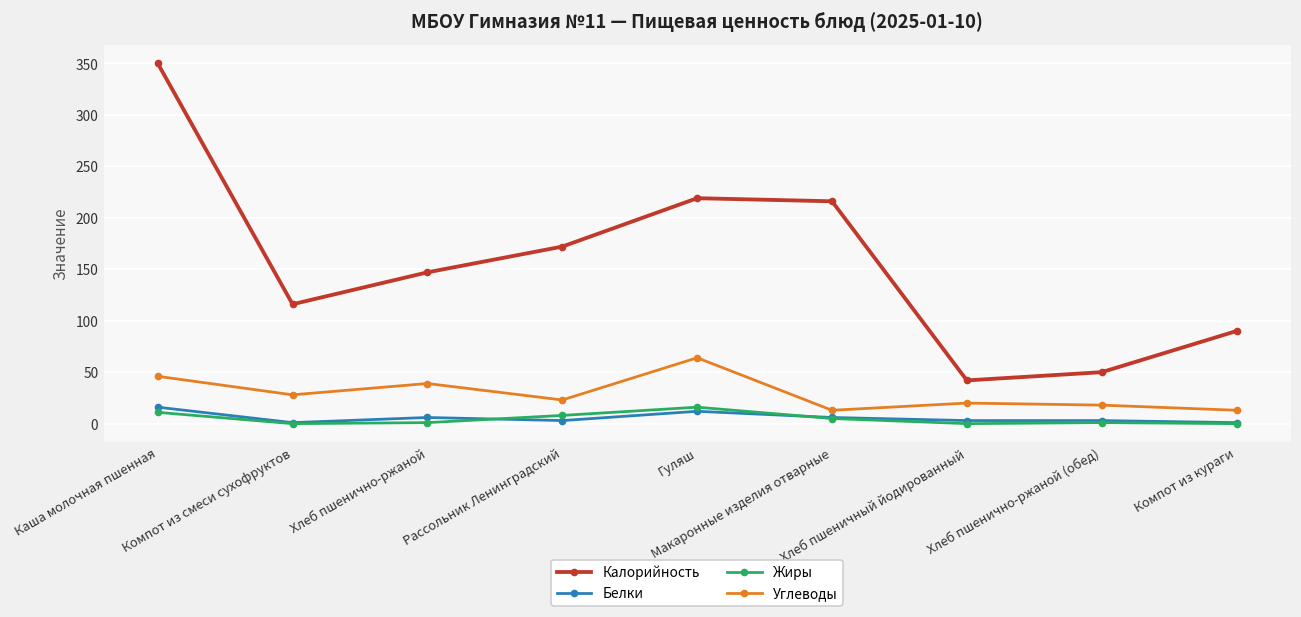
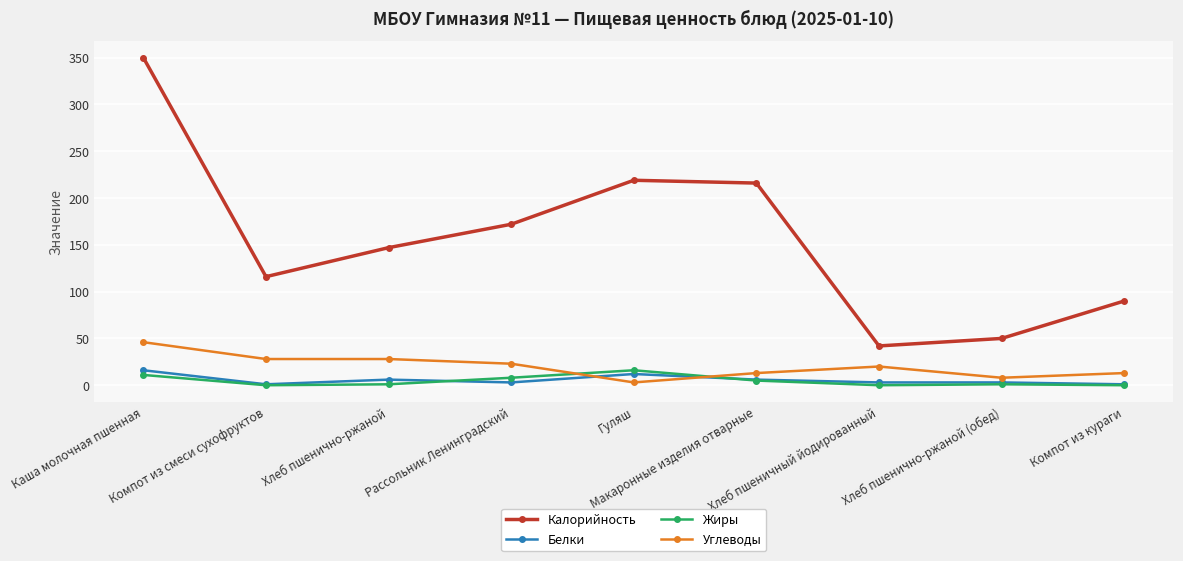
Углеводы, Хлеб пшенично-ржаной: 40 -> 30
Углеводы, Гуляш: 60 -> 0
Углеводы, Хлеб пшенично-ржаной (обед): 20 -> 10
